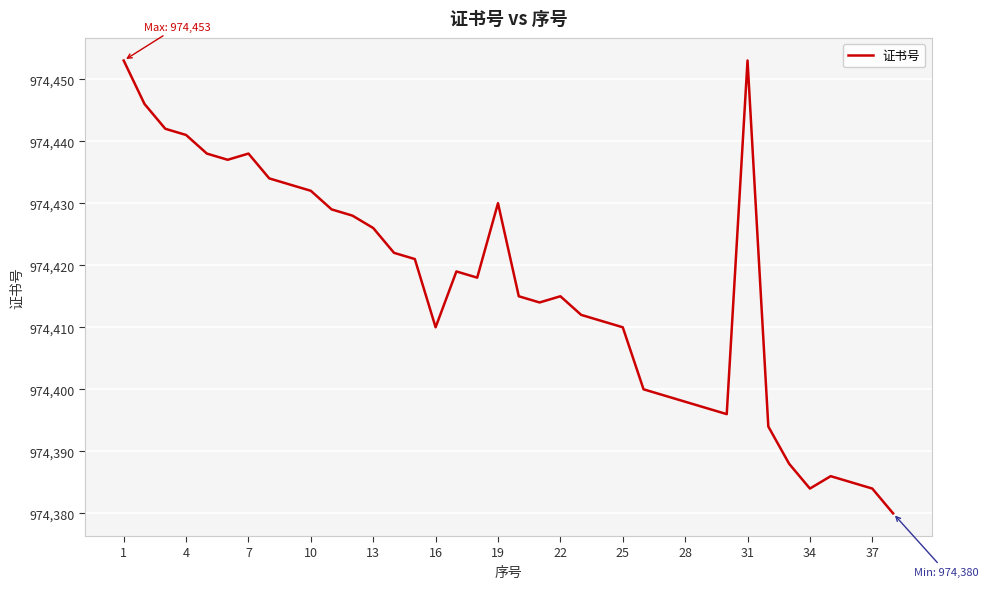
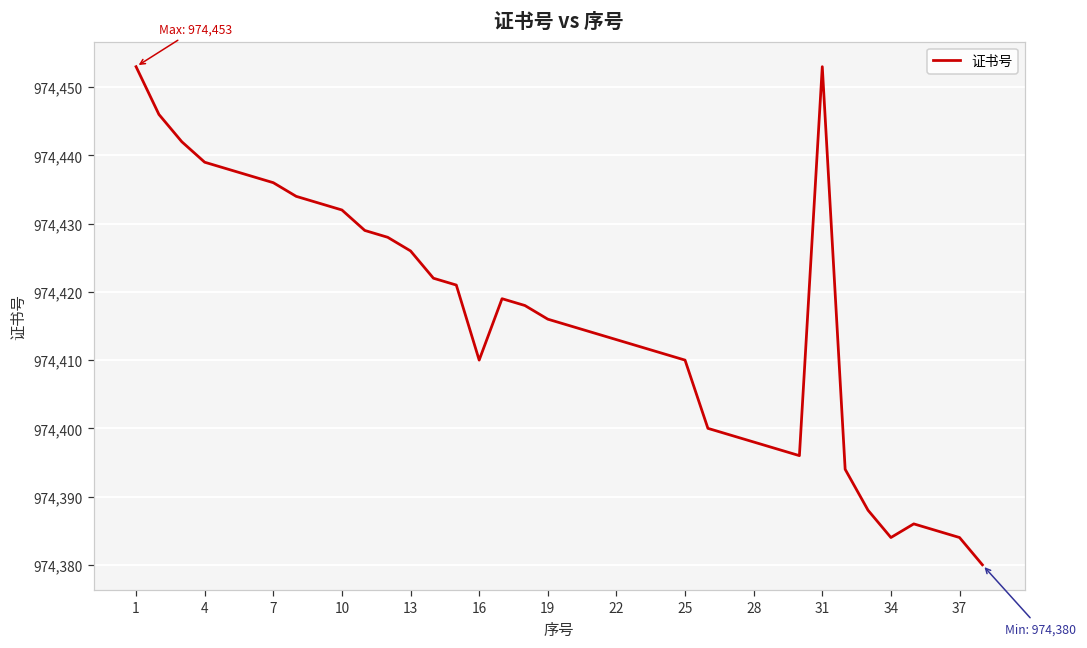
4: 974,441 -> 974,439
7: 974,438 -> 974,436
19: 974,430 -> 974,416
22: 974,415 -> 974,413
